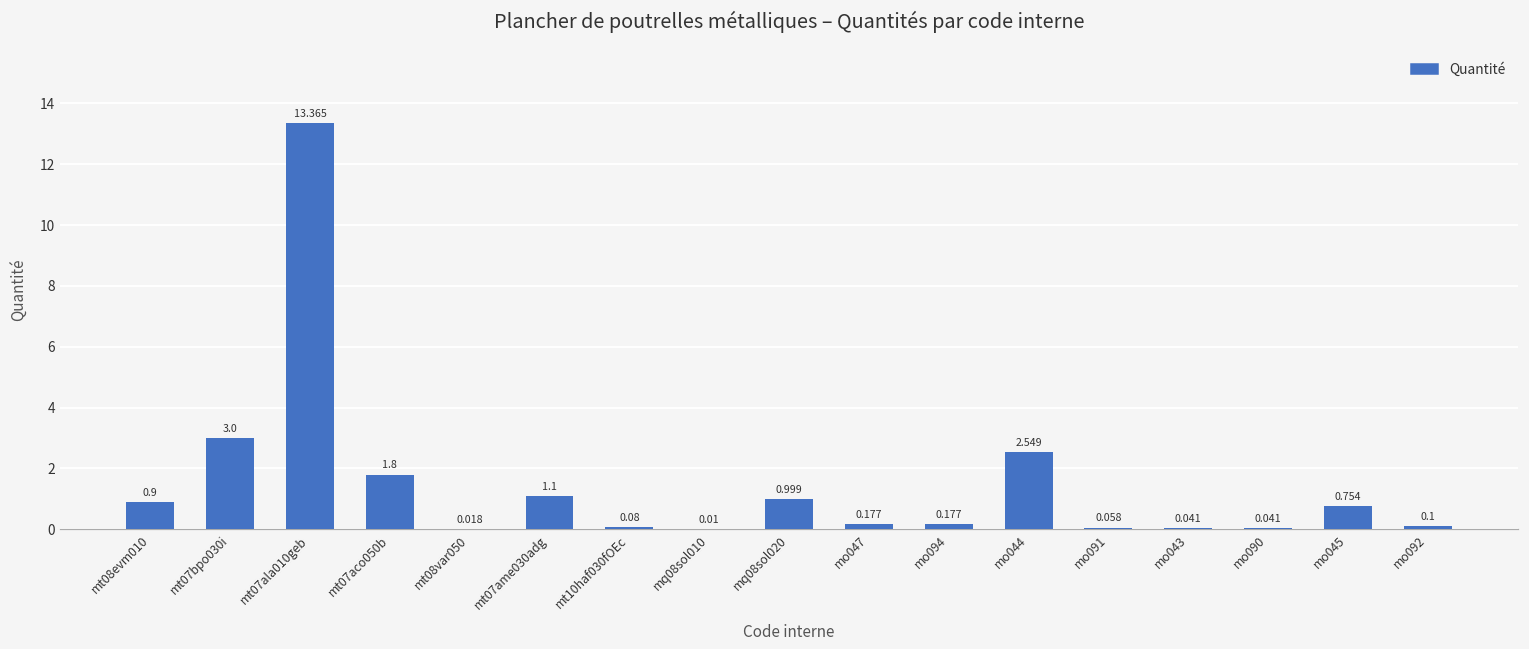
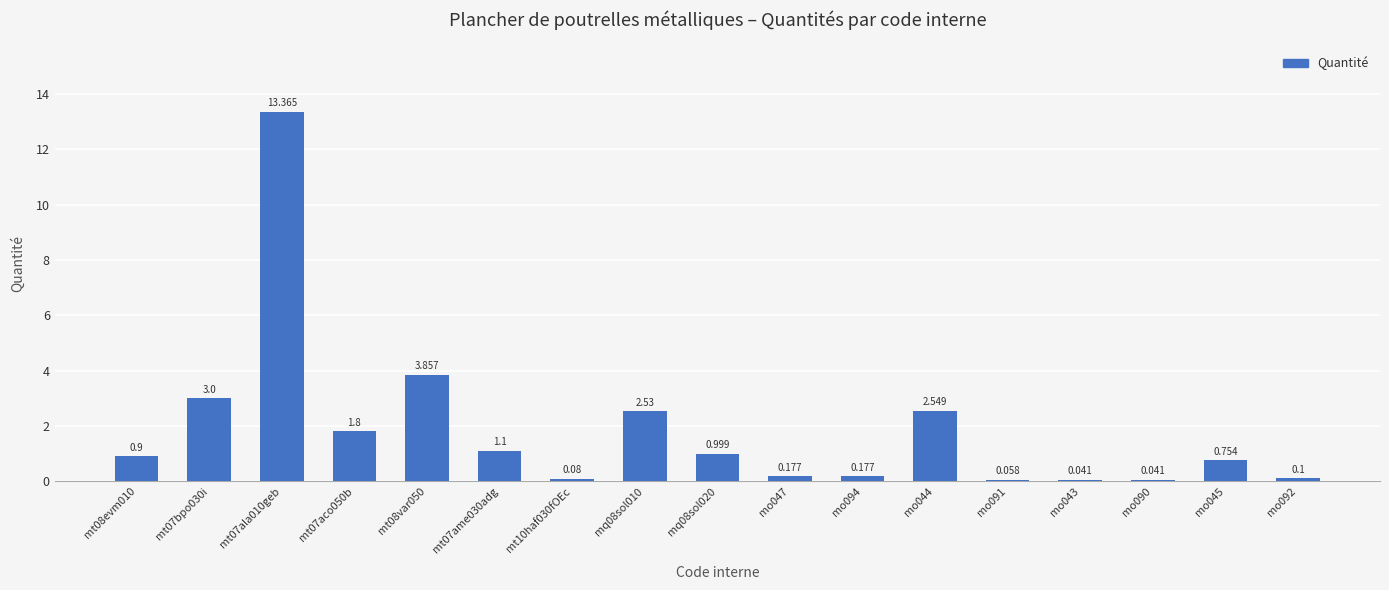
mt08var050: 0.018 -> 3.857
mq08sol010: 0.01 -> 2.53
